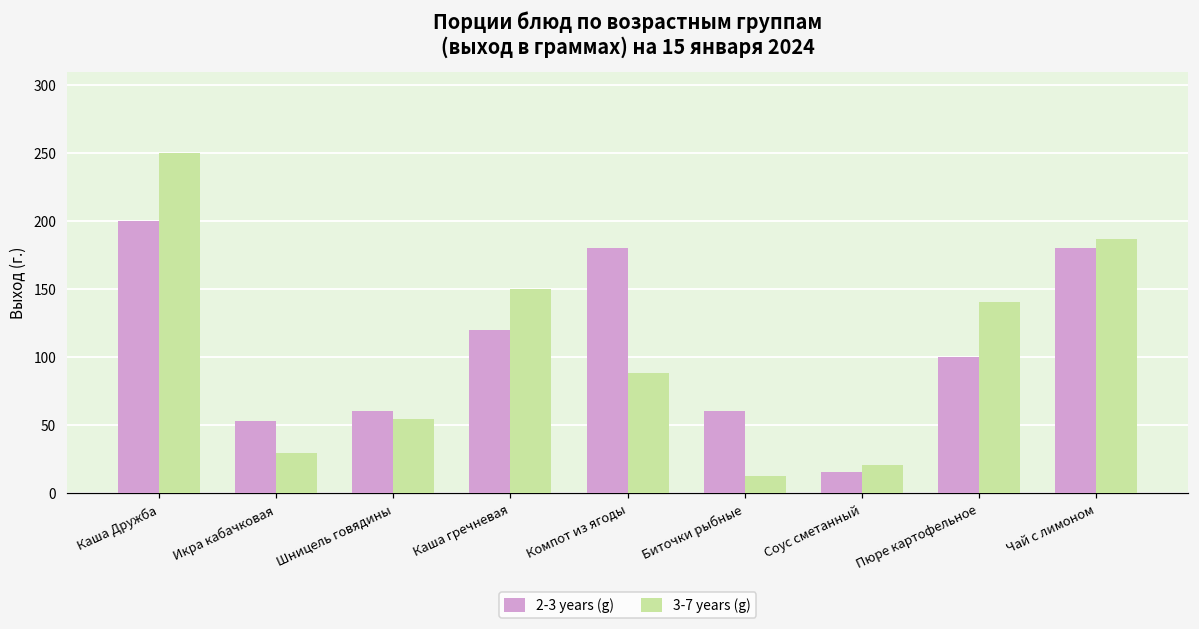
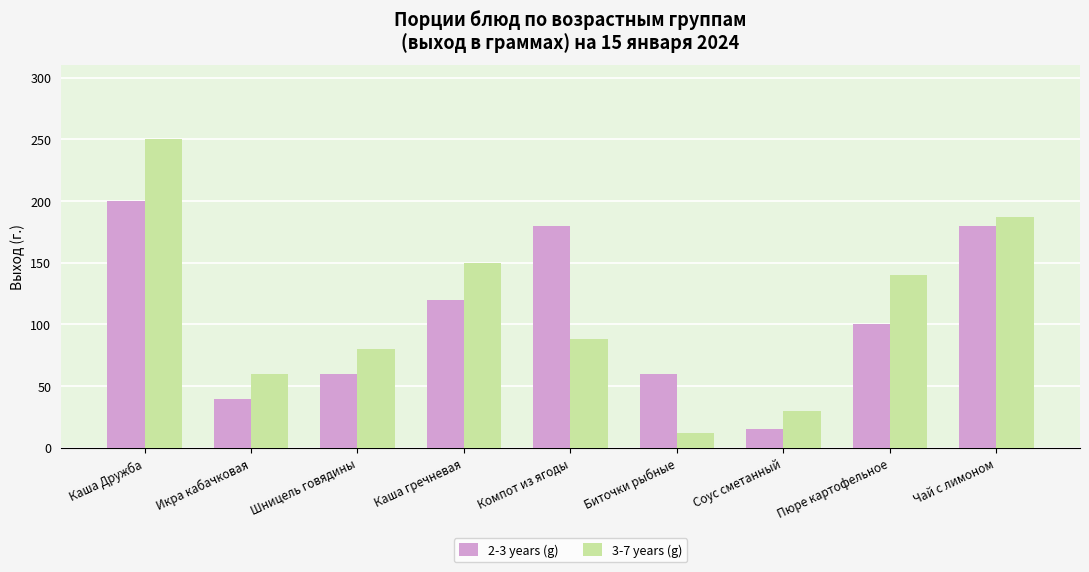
2-3 years (g), Икра кабачковая: 53 -> 40
3-7 years (g), Икра кабачковая: 29 -> 60
3-7 years (g), Шницель говядины: 54 -> 80
3-7 years (g), Соус сметанный: 20 -> 30
